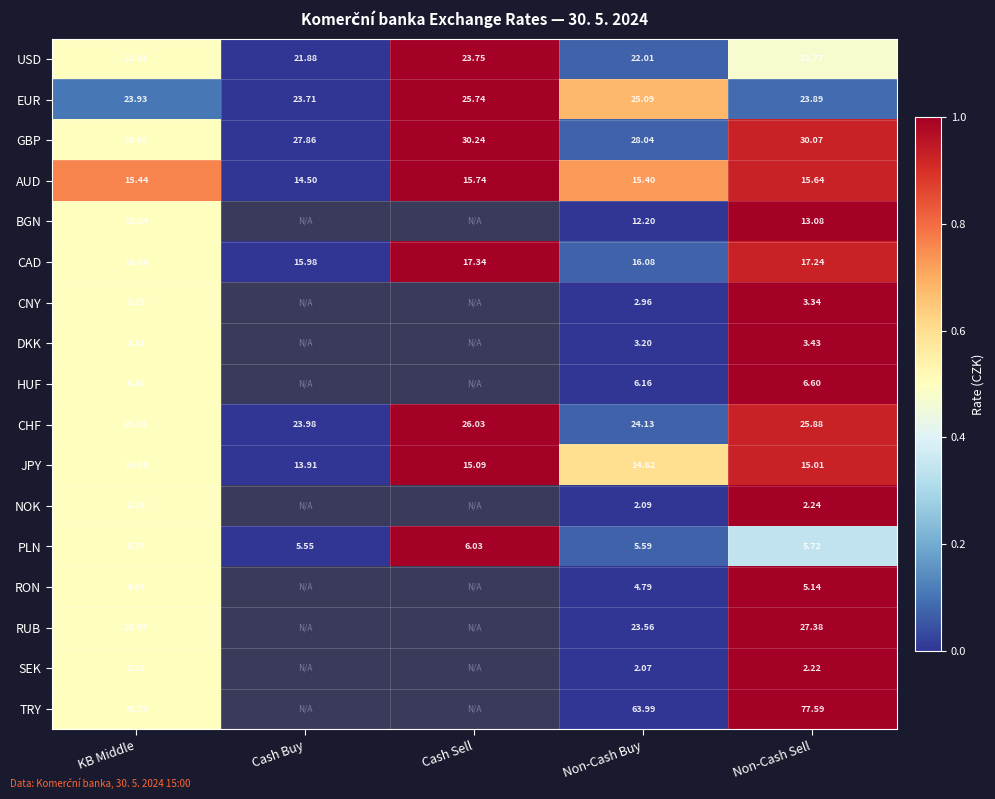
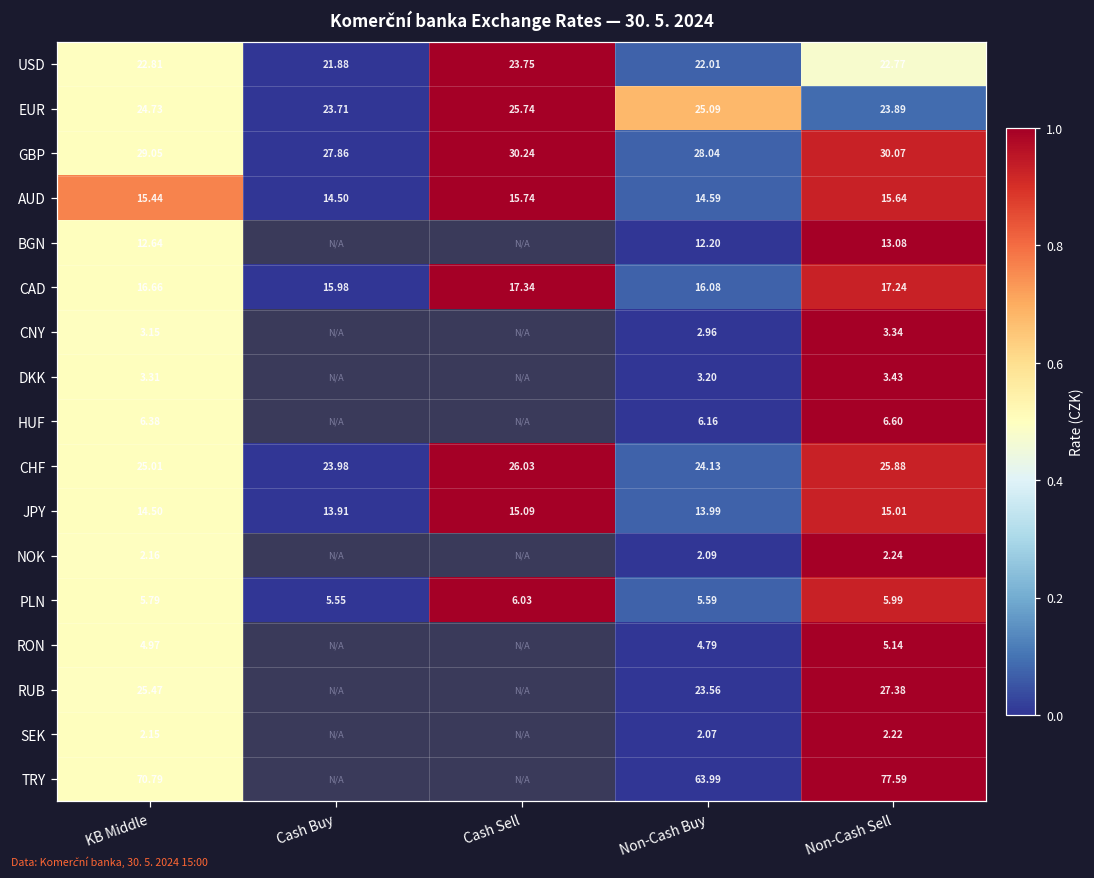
EUR, KB Middle: 23.93 -> 24.73
AUD, Non-Cash Buy: 15.40 -> 14.59
JPY, Non-Cash Buy: 14.62 -> 13.99
PLN, Non-Cash Sell: 5.72 -> 5.99
